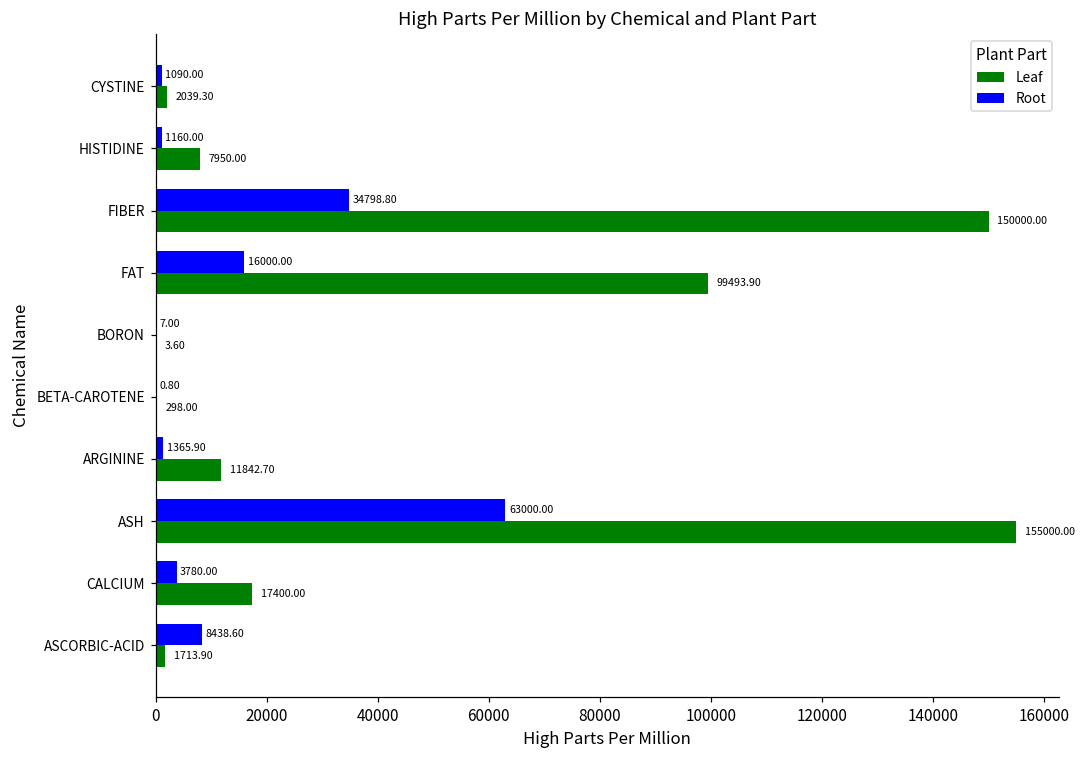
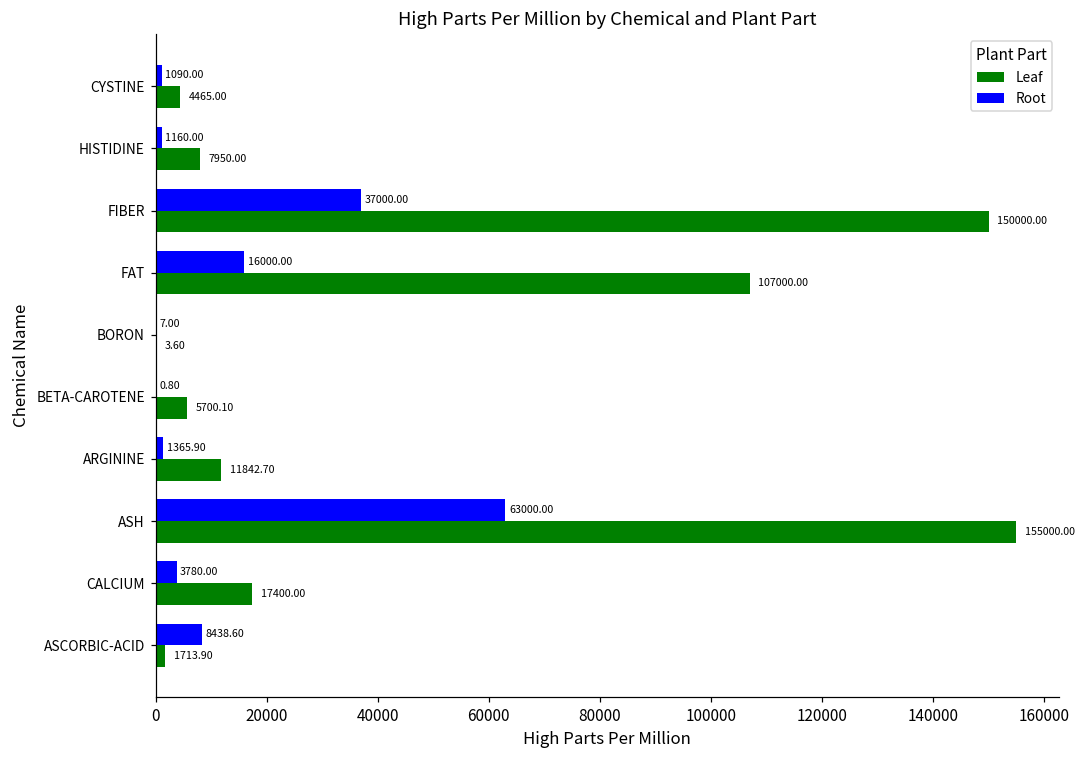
Leaf, CYSTINE: 2039.30 -> 4465.00
Root, FIBER: 34798.80 -> 37000.00
Leaf, FAT: 99493.90 -> 107000.00
Leaf, BETA-CAROTENE: 298.00 -> 5700.10
